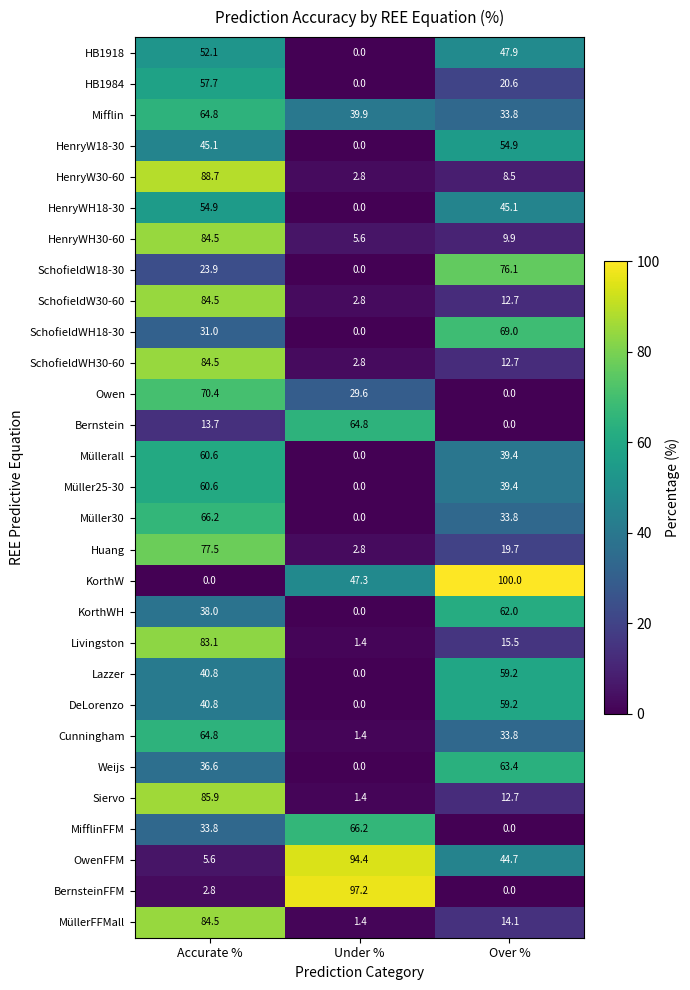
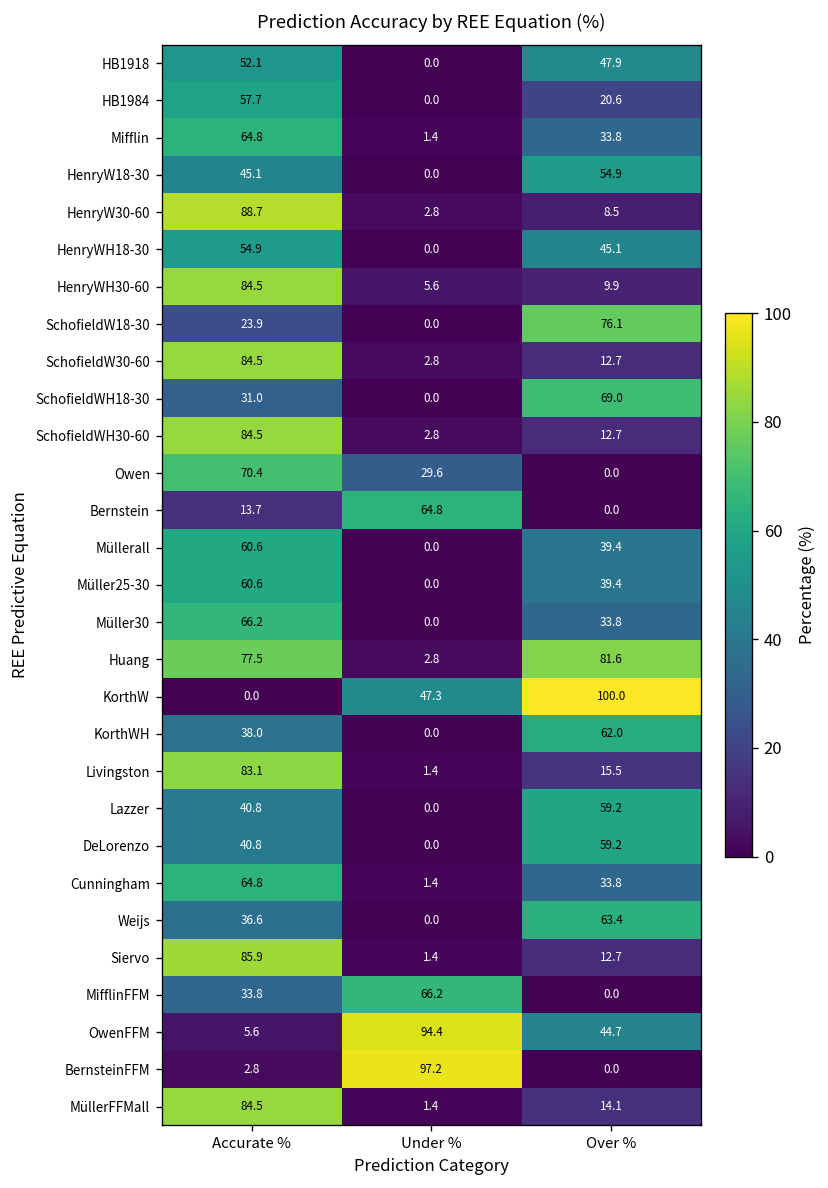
Mifflin, Under %: 39.9 -> 1.4
Huang, Over %: 19.7 -> 81.6
